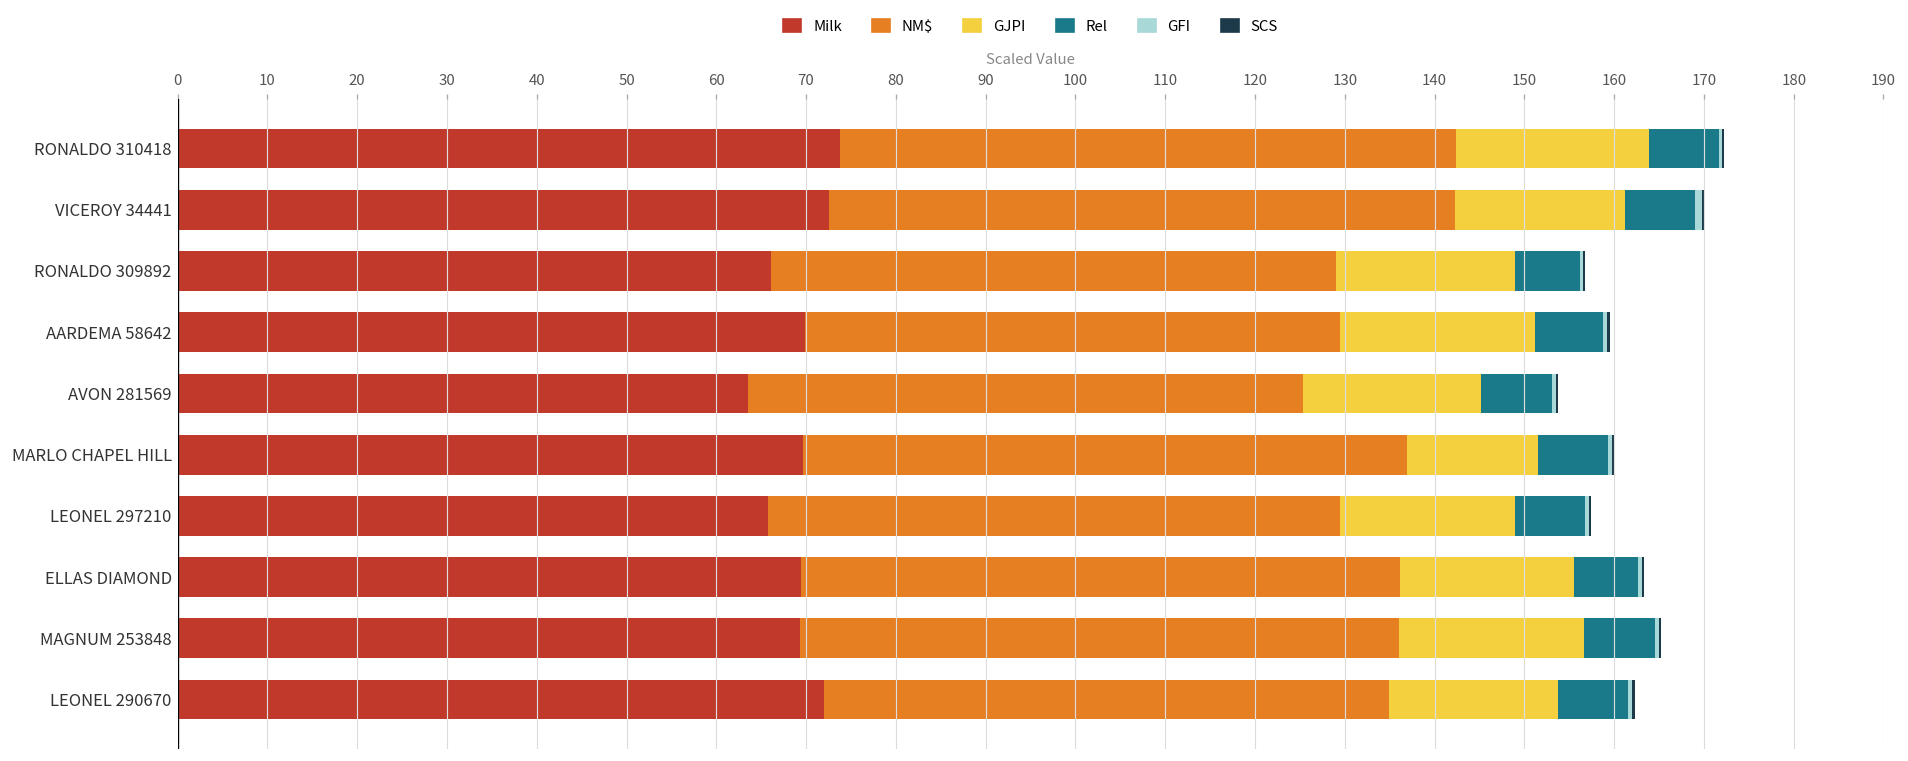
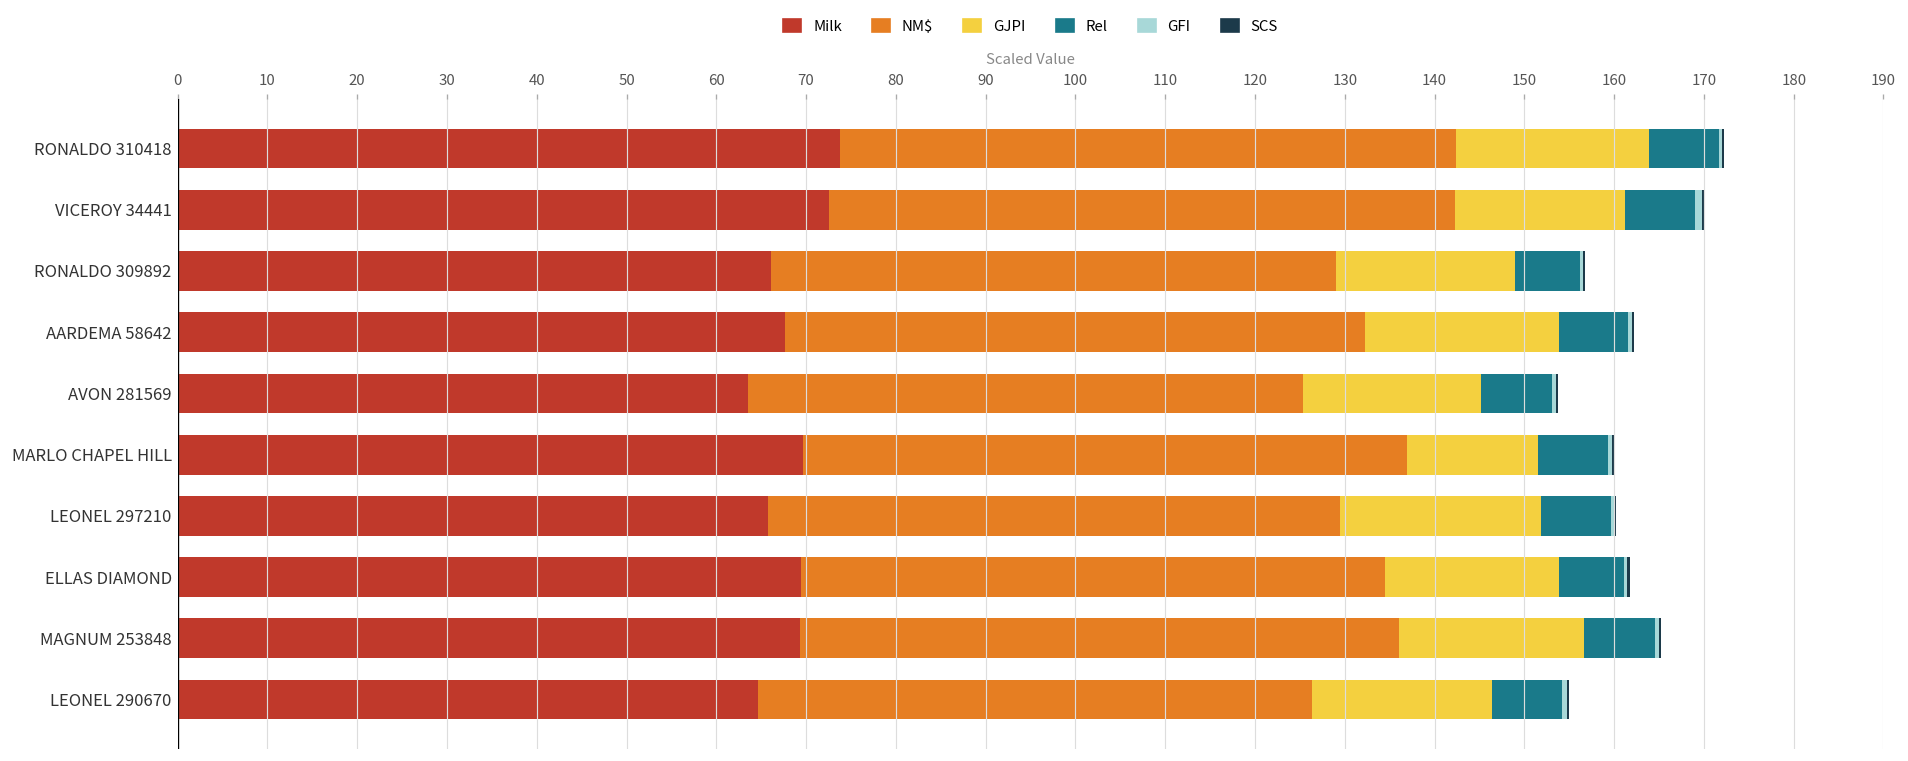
Milk, AARDEMA 58642: 70 -> 68
NM$, AARDEMA 58642: 60 -> 65
GJPI, LEONEL 297210: 20 -> 22
NM$, ELLAS DIAMOND: 67 -> 65
Milk, LEONEL 290670: 72 -> 65
NM$, LEONEL 290670: 63 -> 62
GJPI, LEONEL 290670: 19 -> 20
